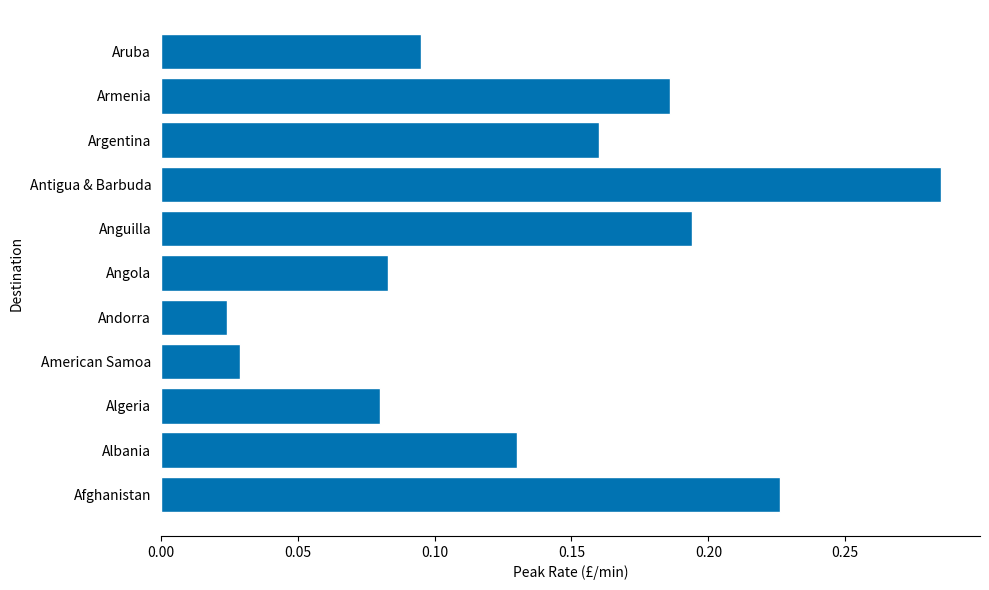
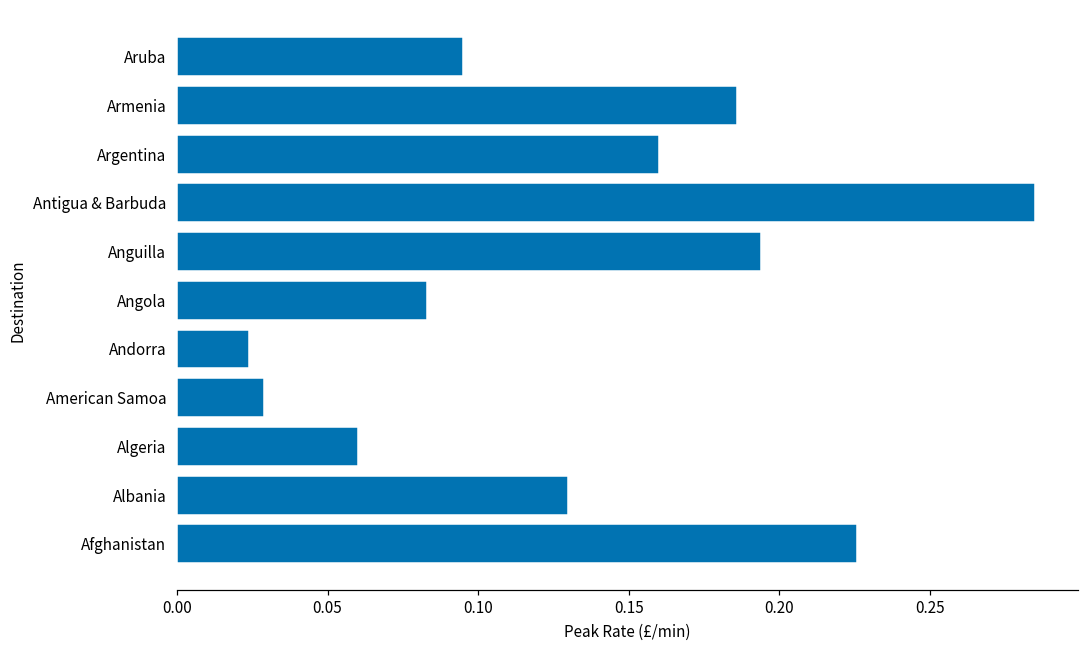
Algeria: 0.08 -> 0.06
